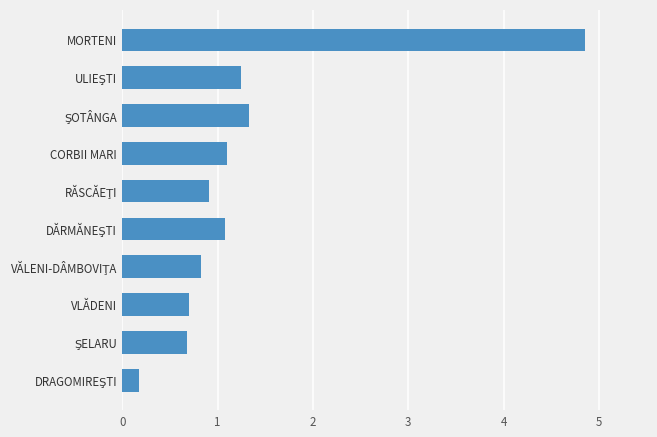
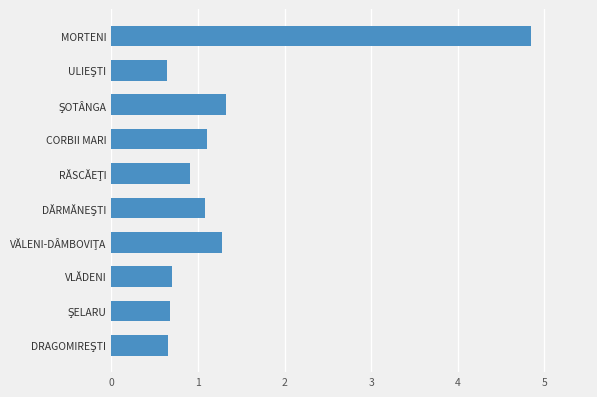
ULIEŞTI: 1.3 -> 0.6
VĂLENI-DÂMBOVIŢA: 0.8 -> 1.3
DRAGOMIREŞTI: 0.2 -> 0.7
